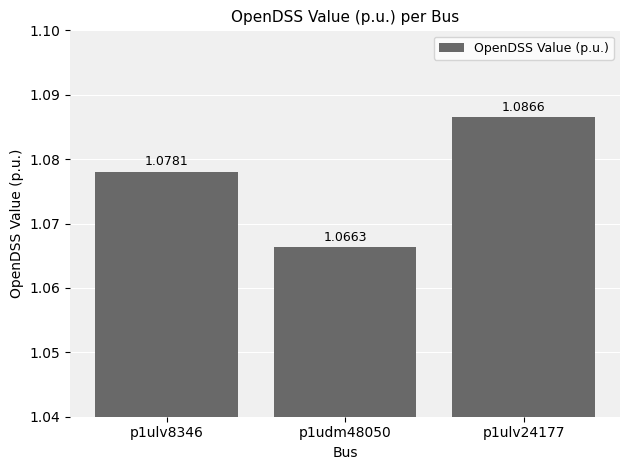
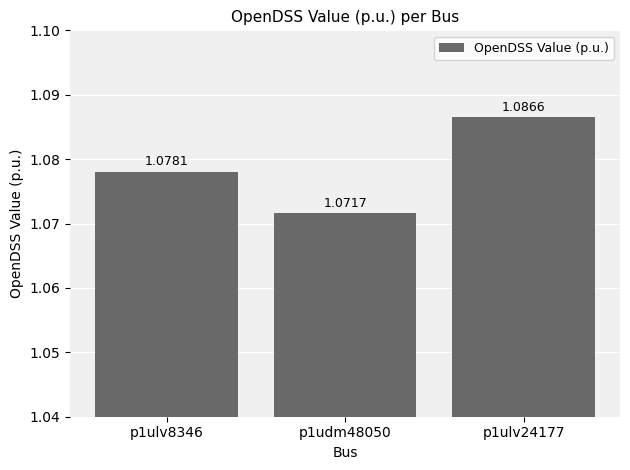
p1udm48050: 1.0663 -> 1.0717
